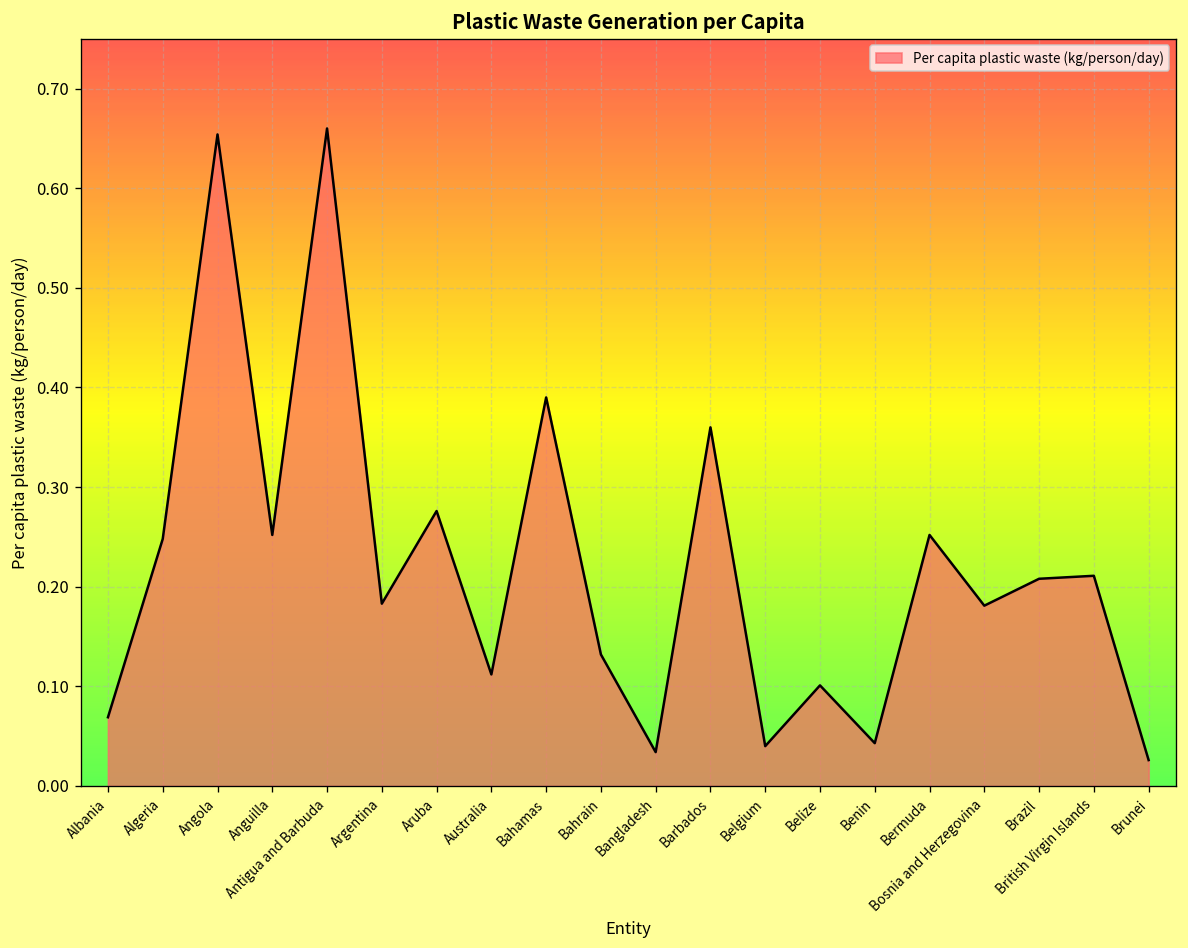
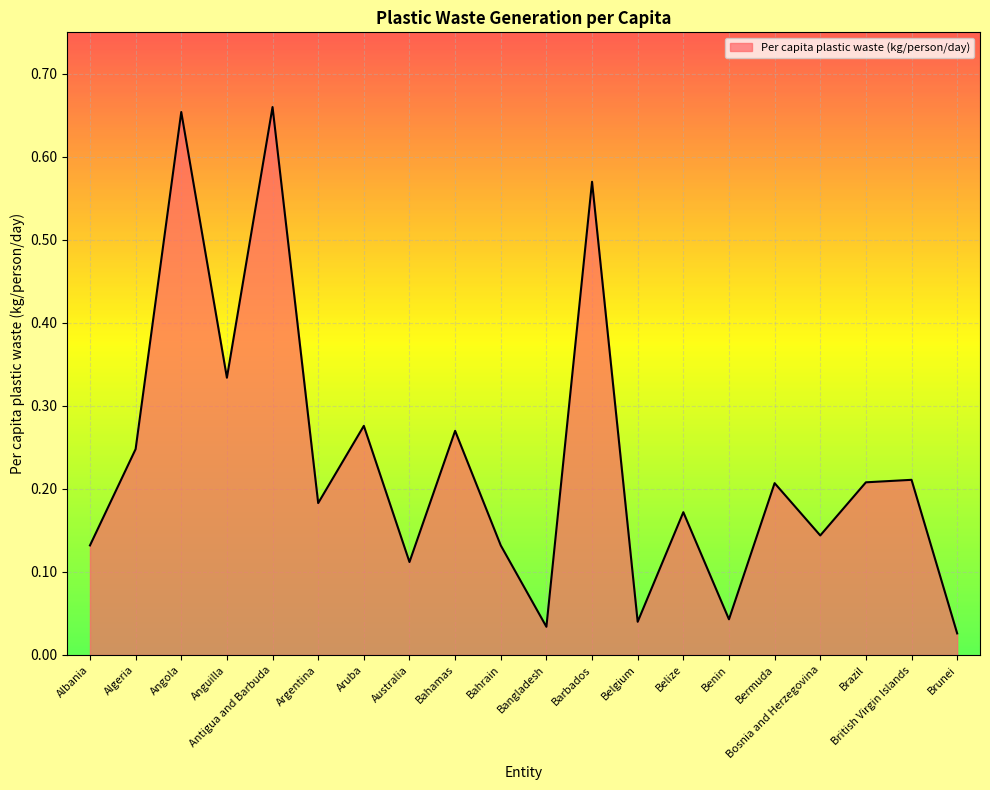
Albania: 0.07 -> 0.13
Anguilla: 0.25 -> 0.33
Bahamas: 0.39 -> 0.27
Barbados: 0.36 -> 0.57
Belize: 0.10 -> 0.17
Bermuda: 0.25 -> 0.21
Bosnia and Herzegovina: 0.18 -> 0.14
